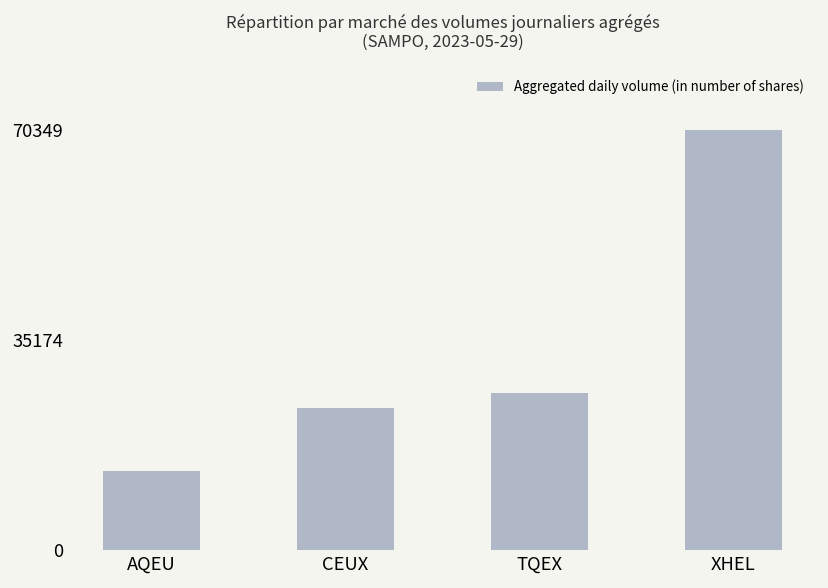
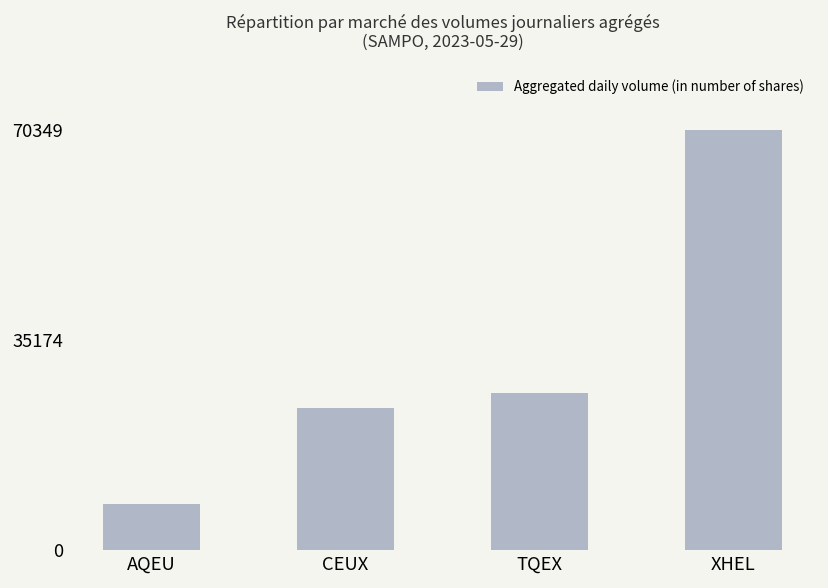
AQEU: 13000 -> 8000
